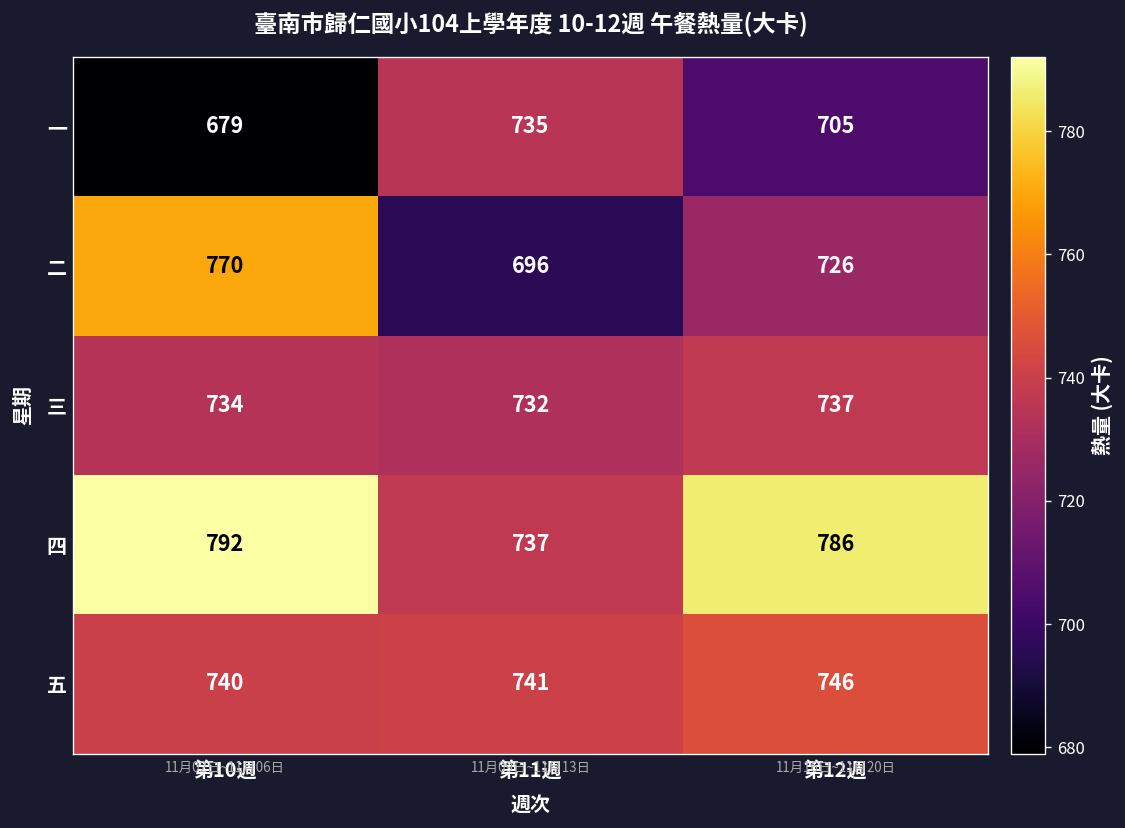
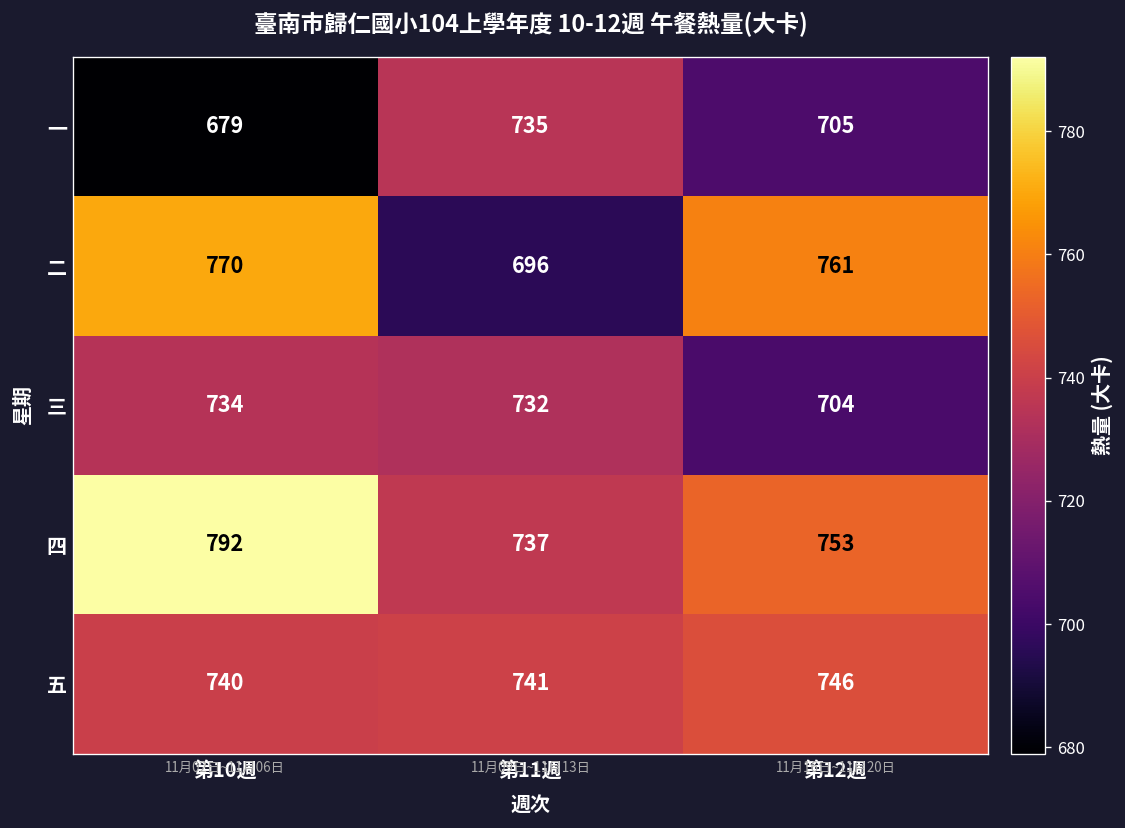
二, 第12週: 726 -> 761
三, 第12週: 737 -> 704
四, 第12週: 786 -> 753
